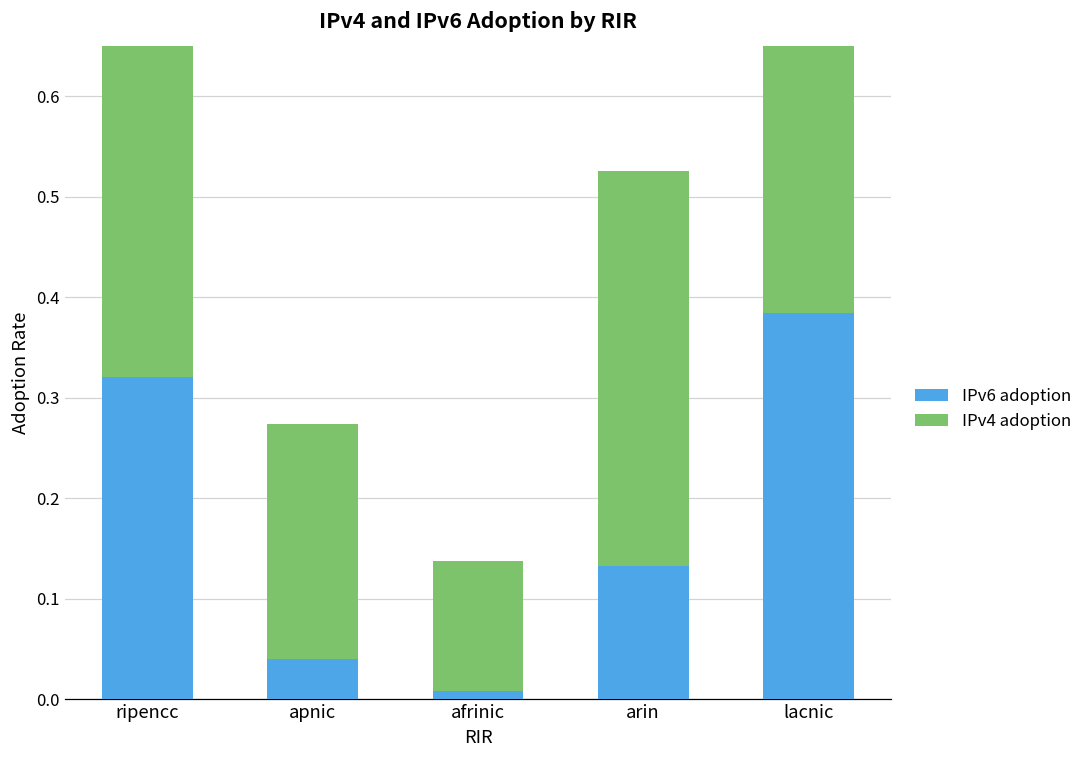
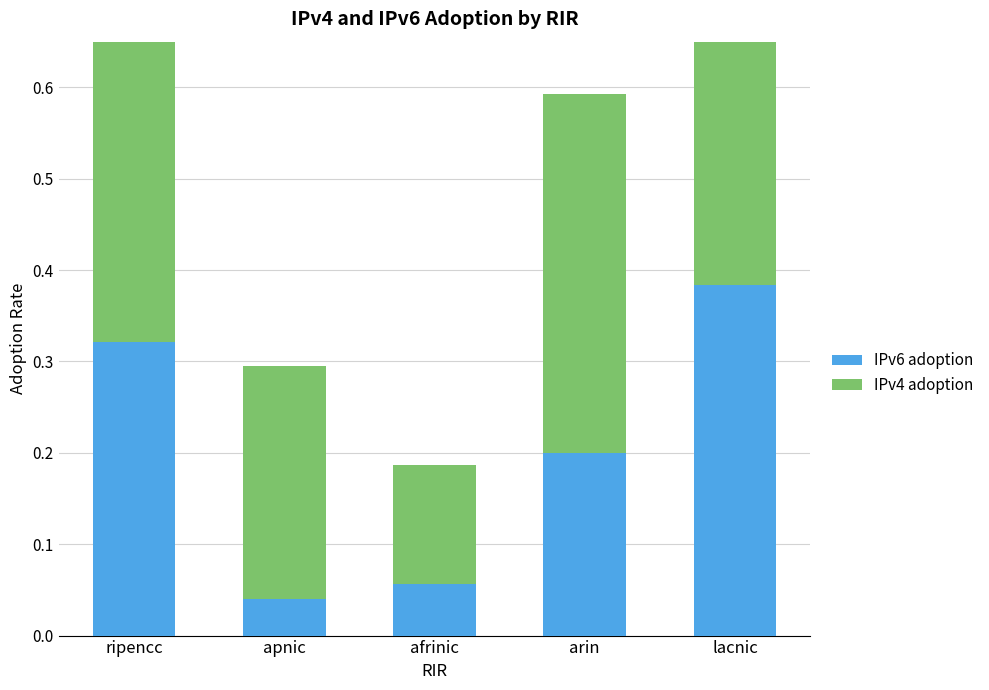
IPv4 adoption, apnic: 0.23 -> 0.25
IPv6 adoption, afrinic: 0.01 -> 0.06
IPv6 adoption, arin: 0.13 -> 0.20
